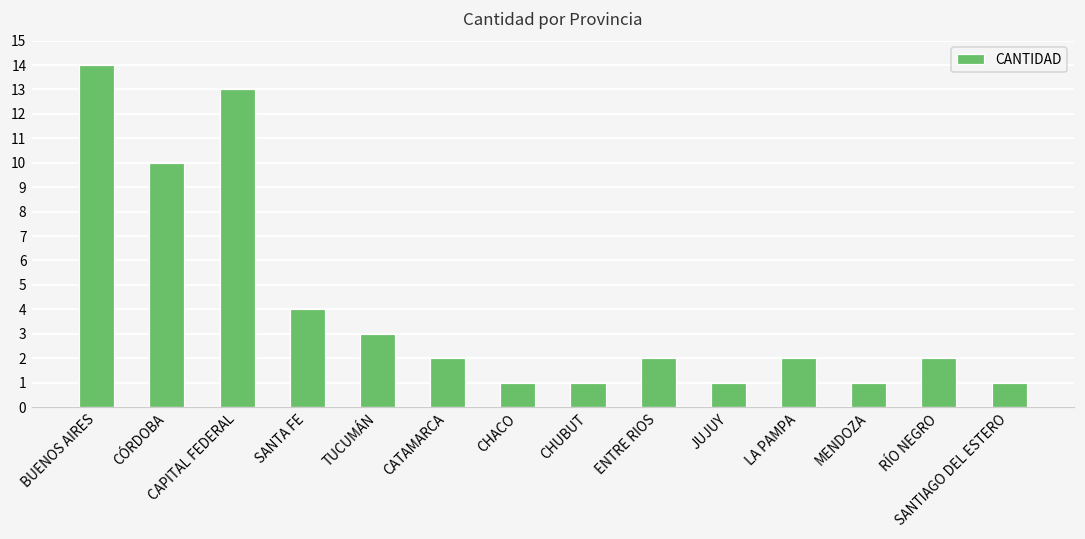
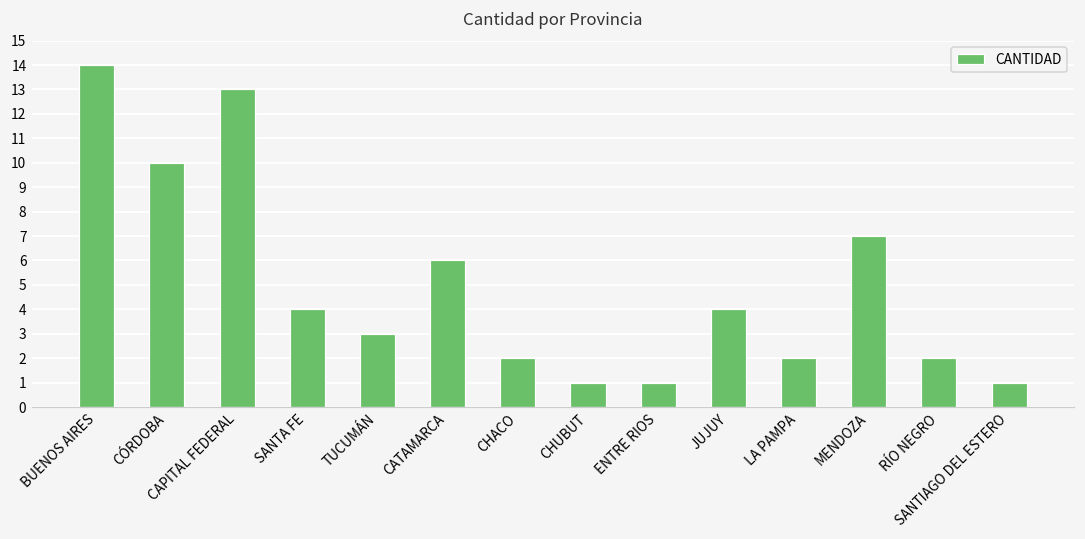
CATAMARCA: 2 -> 6
CHACO: 1 -> 2
ENTRE RIOS: 2 -> 1
JUJUY: 1 -> 4
MENDOZA: 1 -> 7
